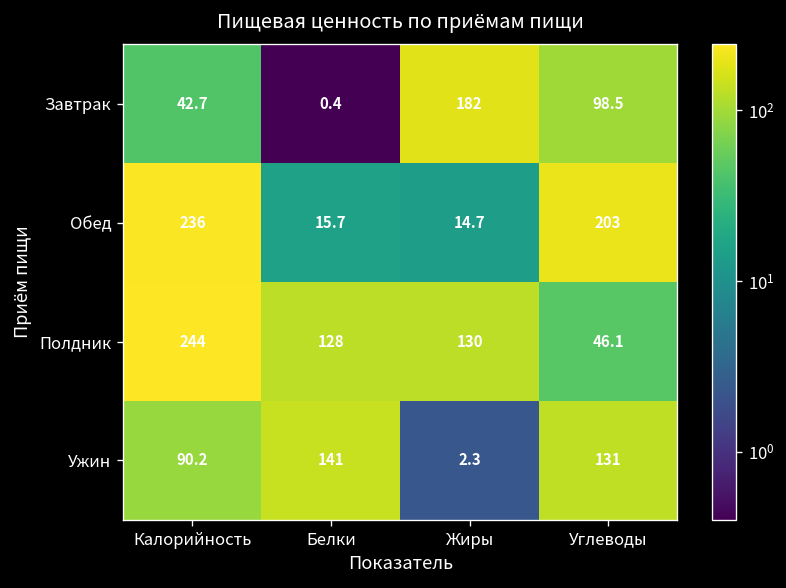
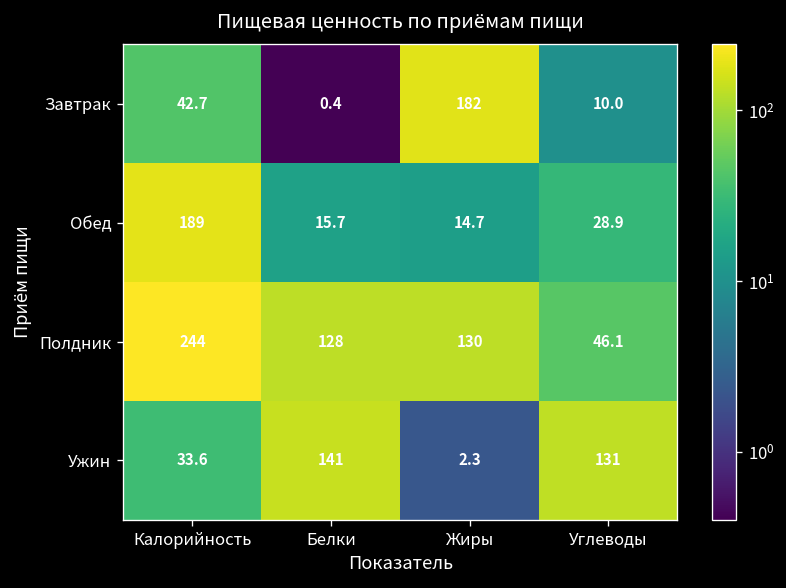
Завтрак, Углеводы: 98.5 -> 10.0
Обед, Калорийность: 236 -> 189
Обед, Углеводы: 203 -> 28.9
Ужин, Калорийность: 90.2 -> 33.6
